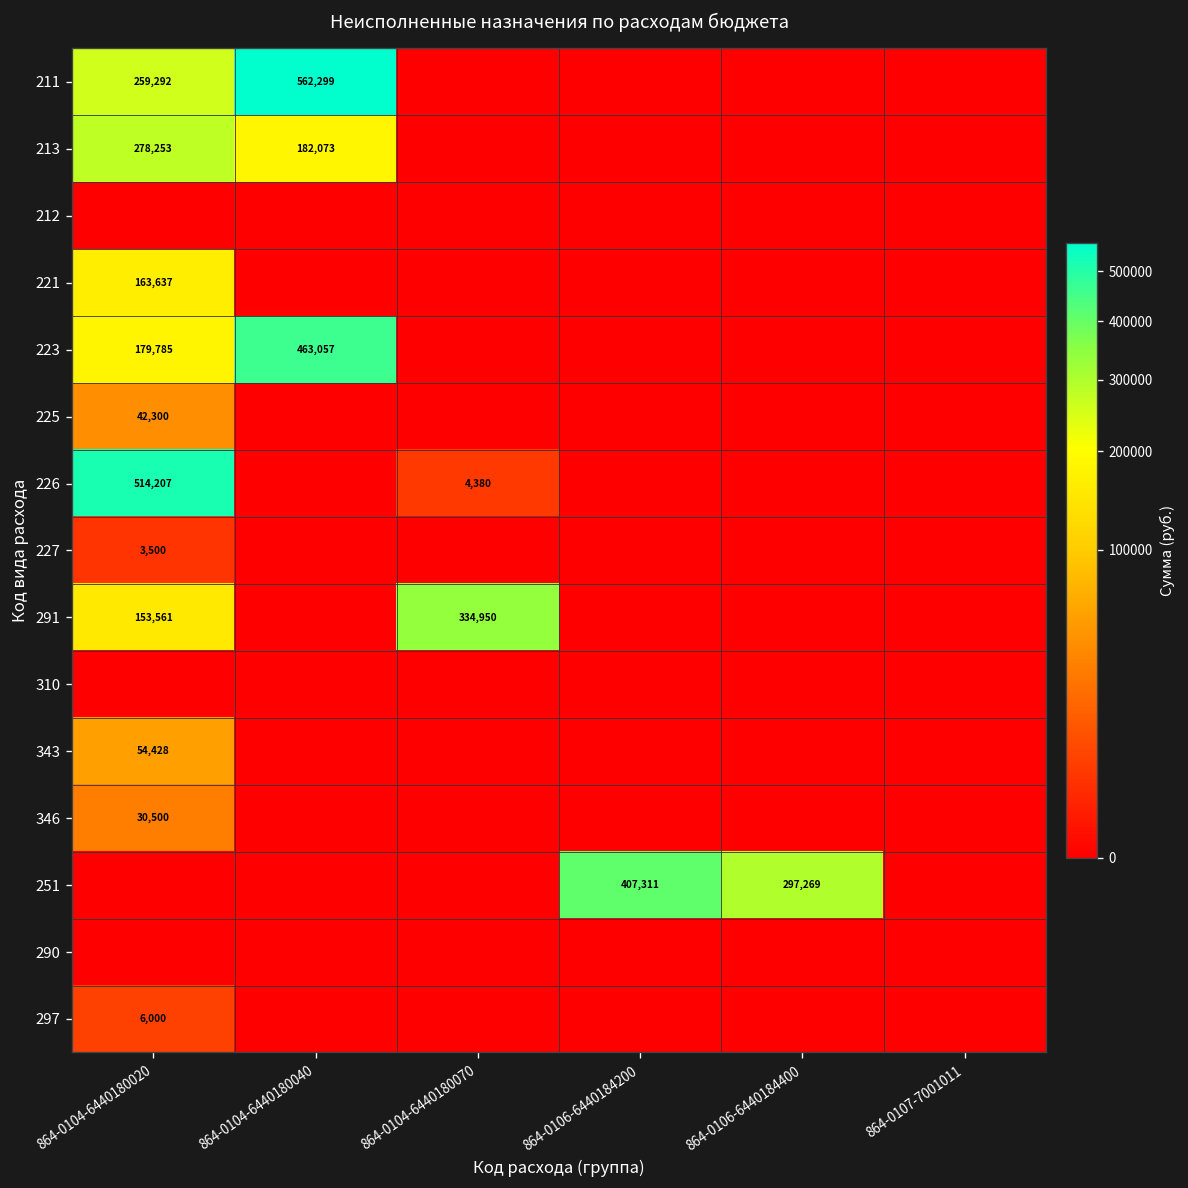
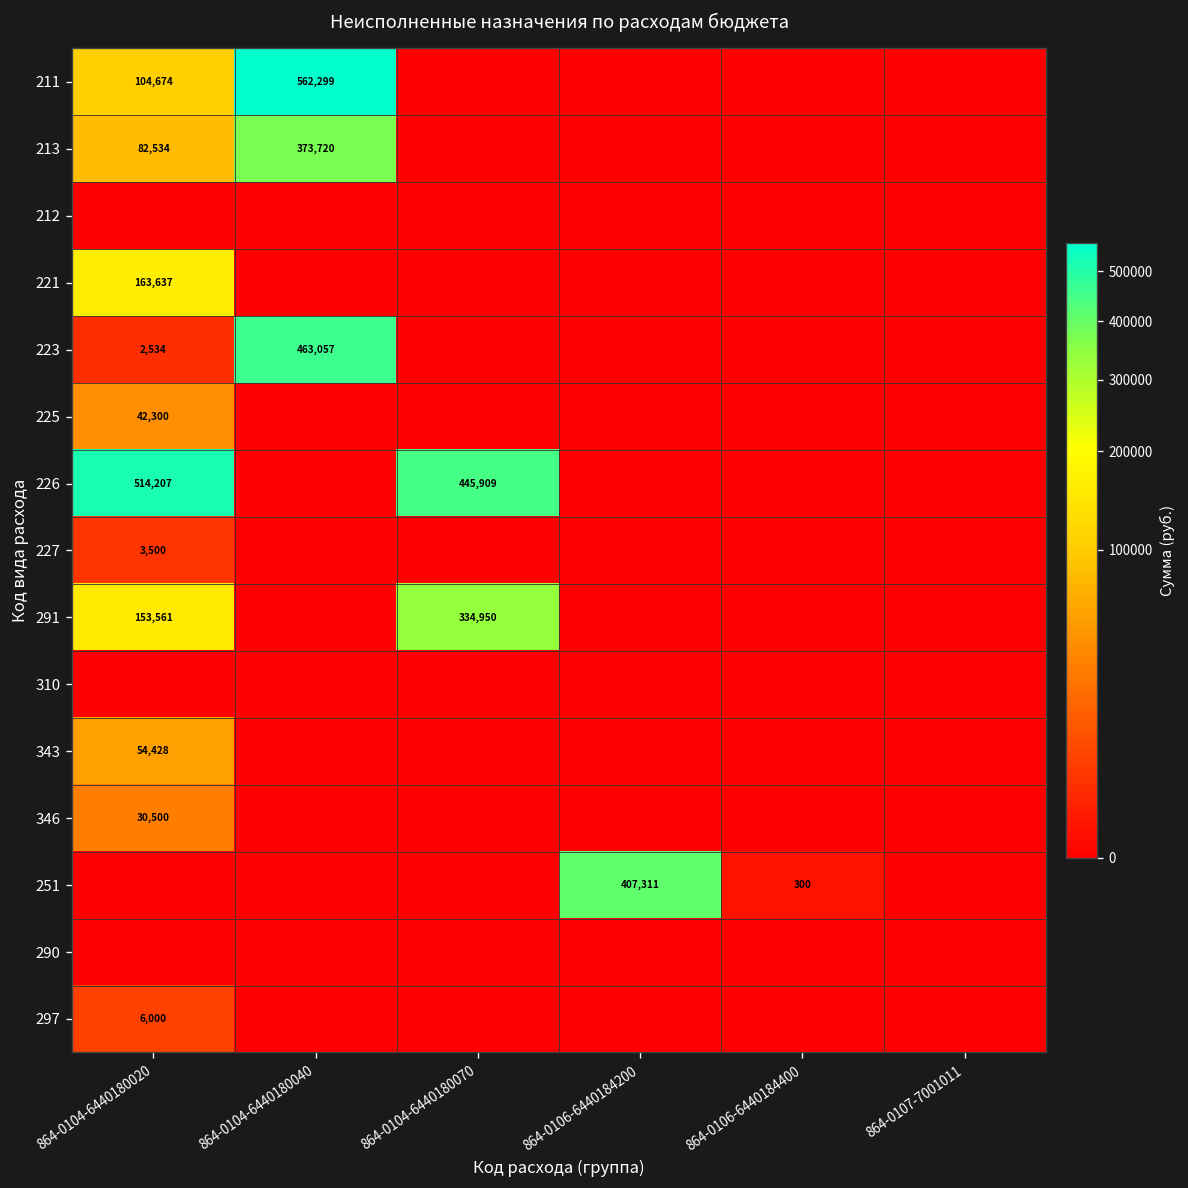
211, 864-0104-6440180020: 259,292 -> 104,674
213, 864-0104-6440180020: 278,253 -> 82,534
213, 864-0104-6440180040: 182,073 -> 373,720
223, 864-0104-6440180020: 179,785 -> 2,534
226, 864-0104-6440180070: 4,380 -> 445,909
251, 864-0106-6440184400: 297,269 -> 300
